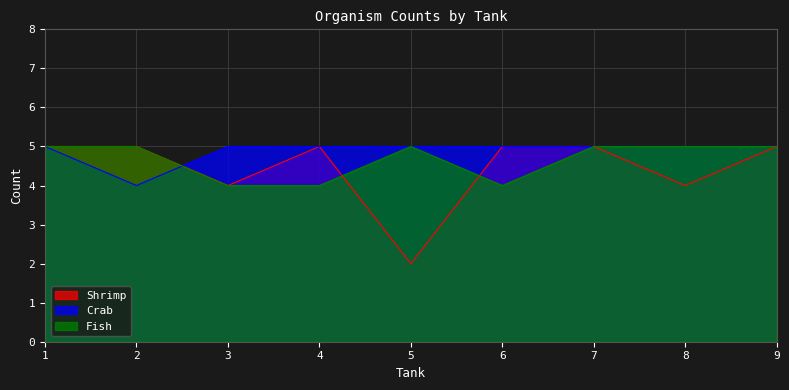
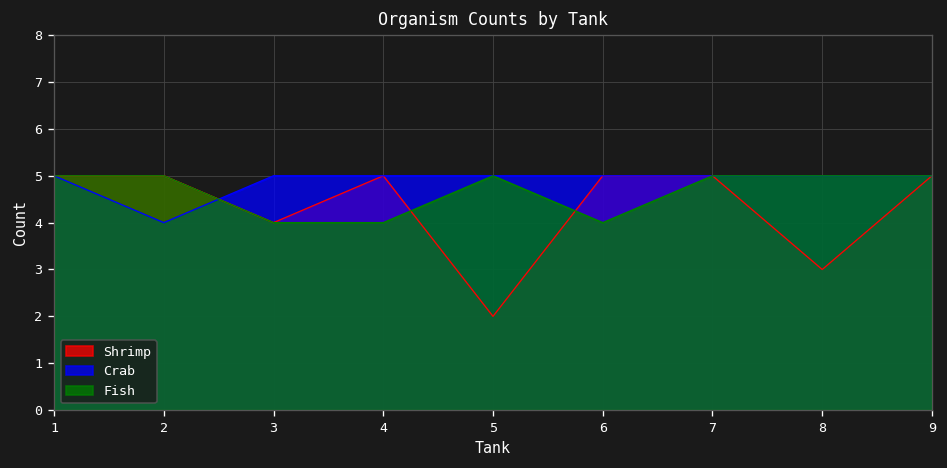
Shrimp, 8: 4 -> 3
